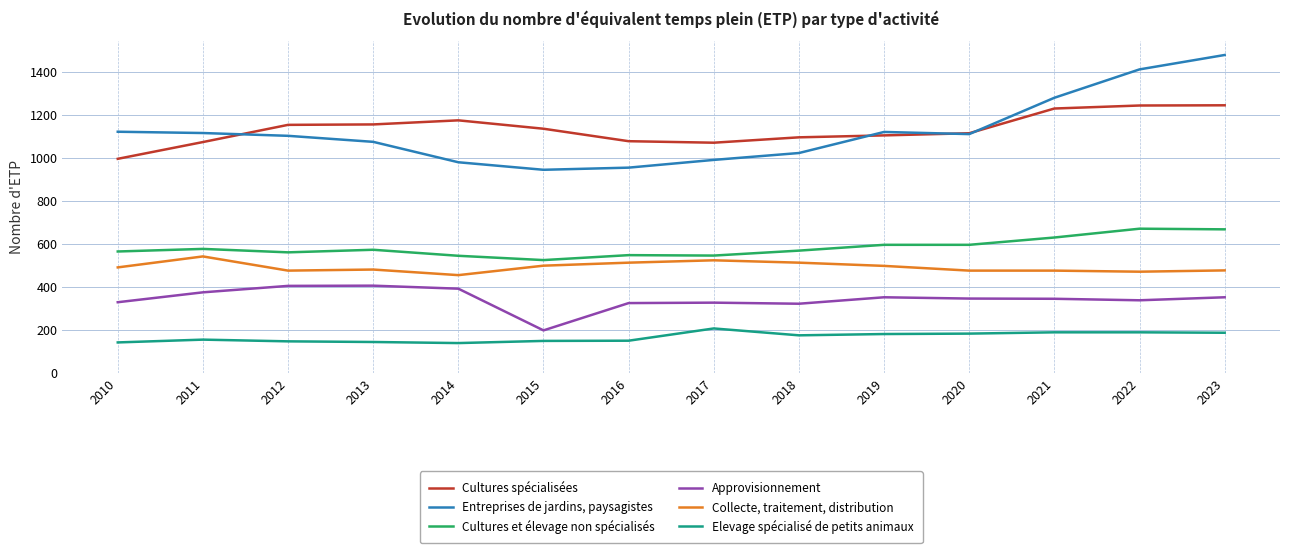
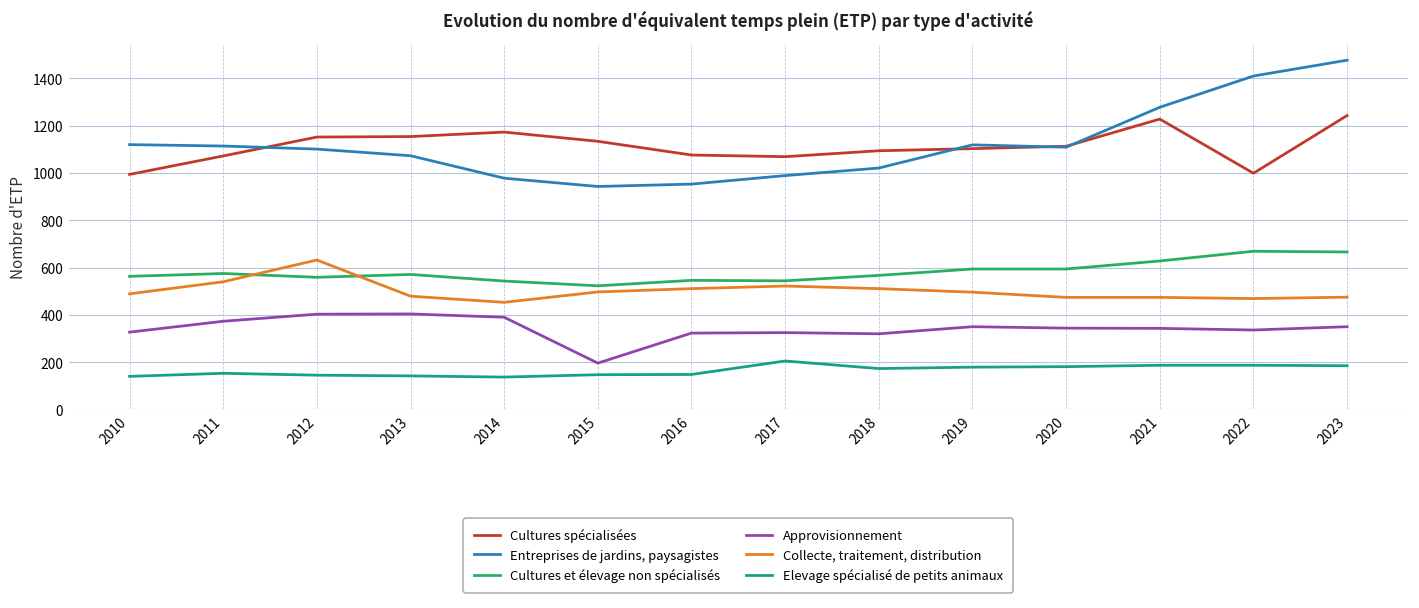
Collecte, traitement, distribution, 2012: 470 -> 630
Cultures spécialisées, 2022: 1240 -> 1000
